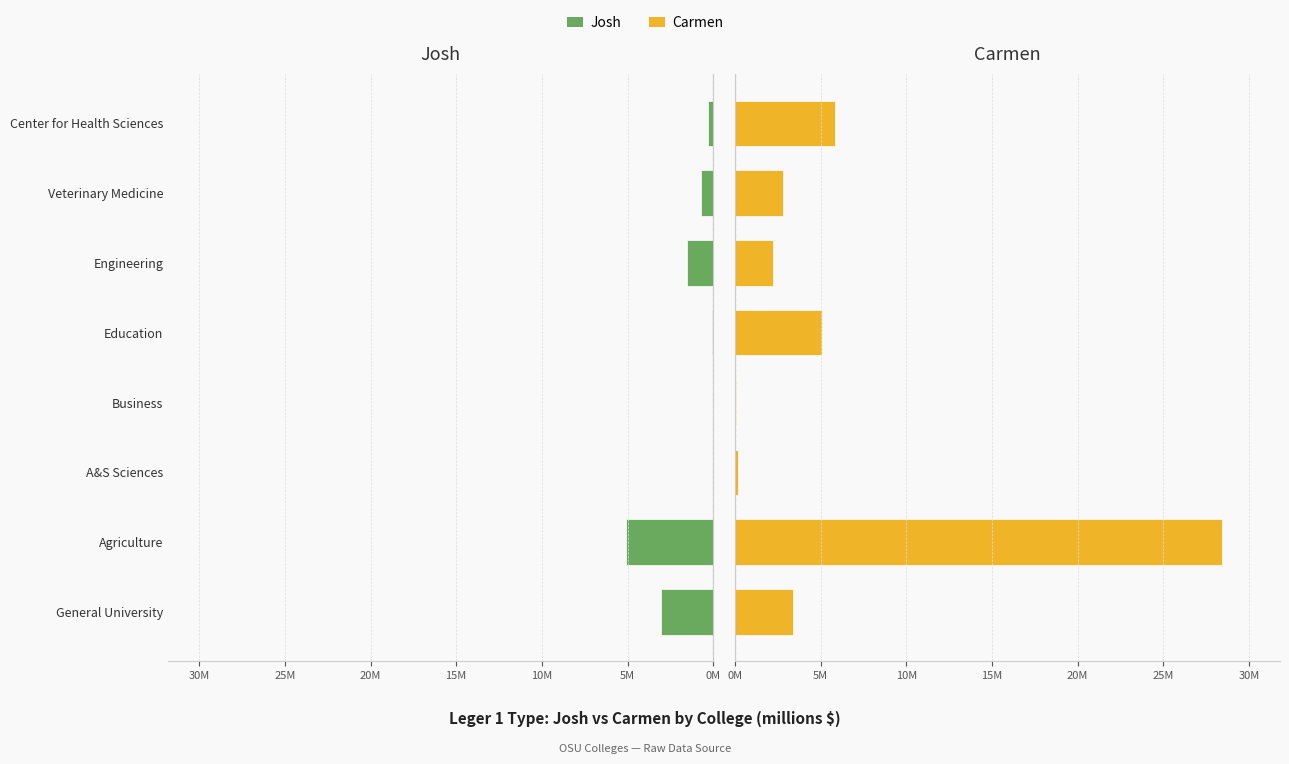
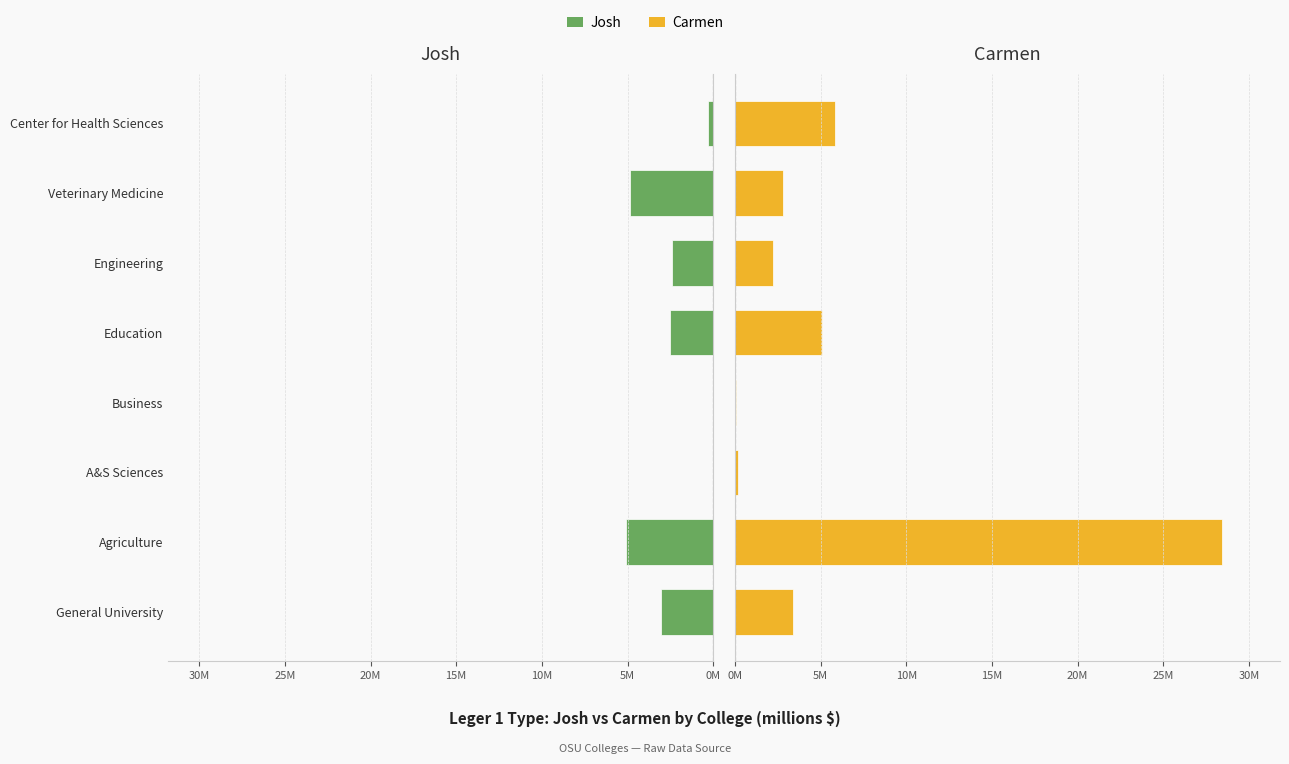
Josh, Veterinary Medicine: 700000 -> 4800000
Josh, Engineering: 1600000 -> 2400000
Josh, Education: 0 -> 2500000
